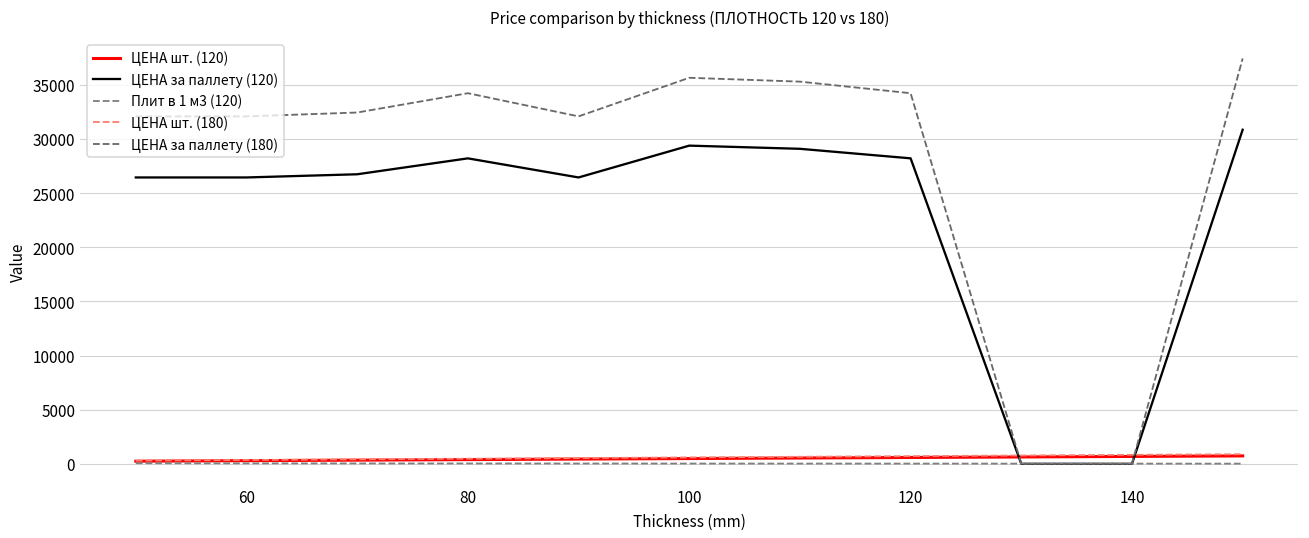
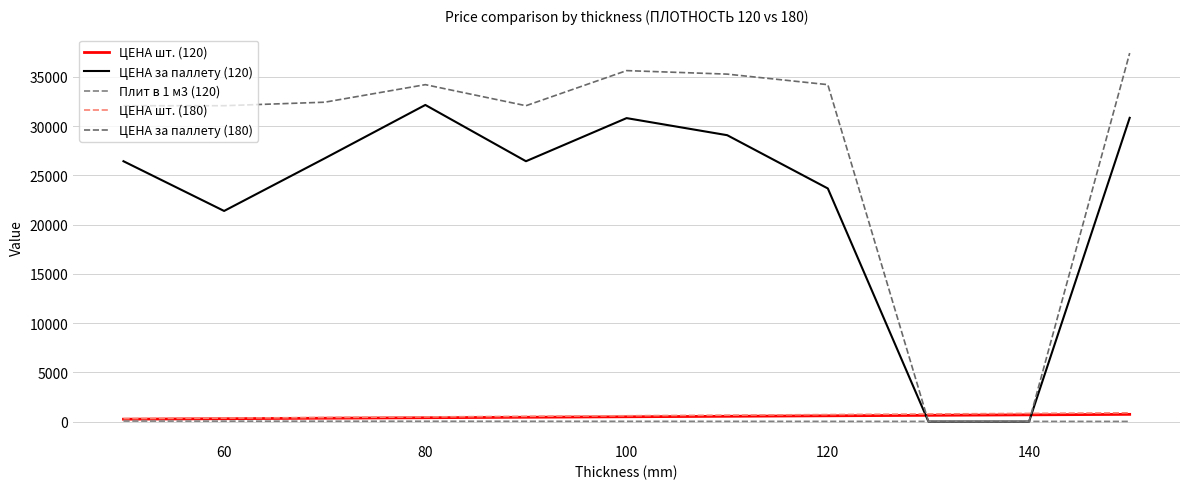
ЦЕНА за паллету (120), 60: 26000 -> 21000
ЦЕНА за паллету (120), 80: 28000 -> 32000
ЦЕНА за паллету (120), 100: 29000 -> 31000
ЦЕНА за паллету (120), 120: 28000 -> 24000
